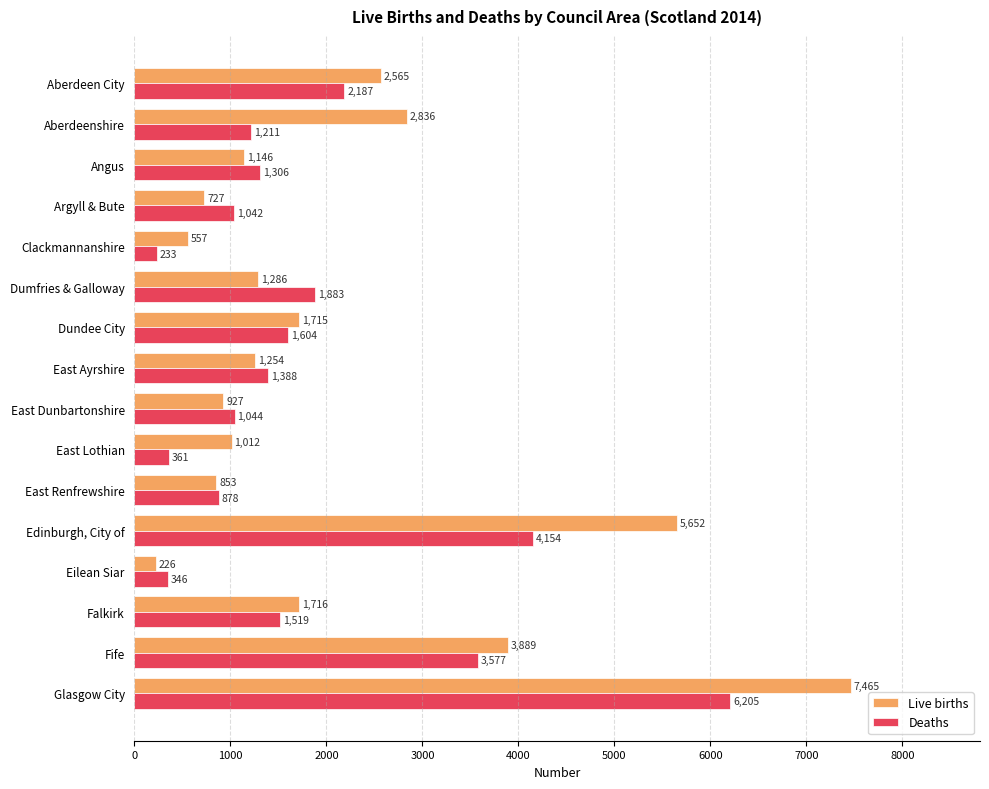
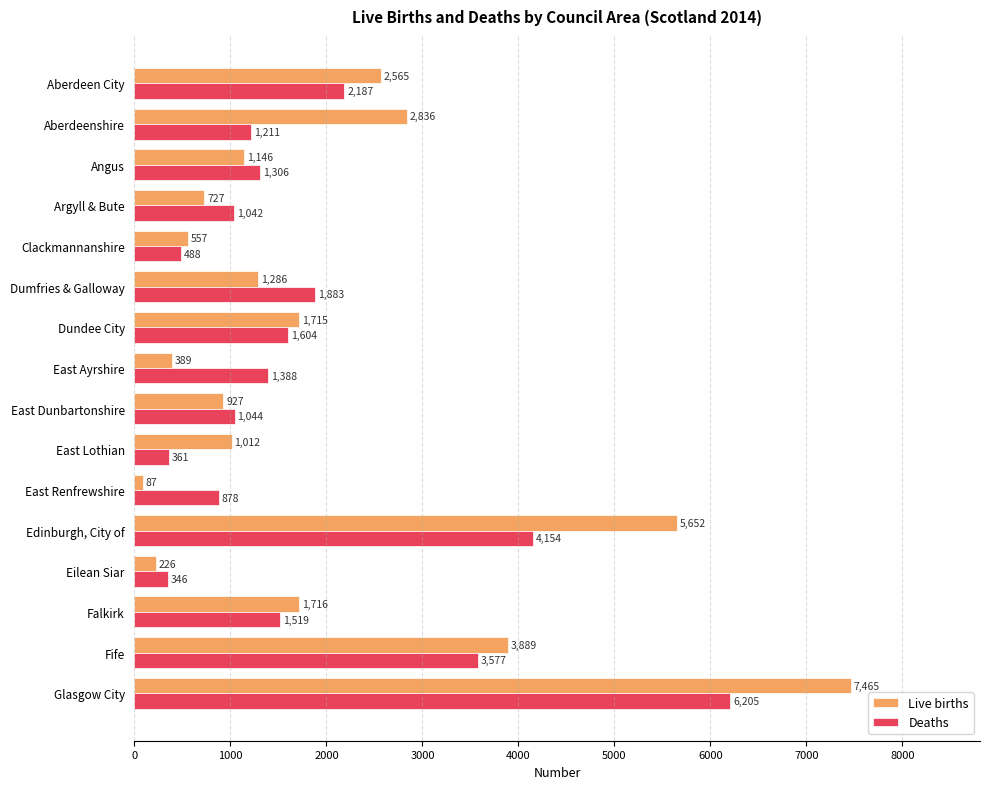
Deaths, Clackmannanshire: 233 -> 488
Live births, East Ayrshire: 1,254 -> 389
Live births, East Renfrewshire: 853 -> 87
